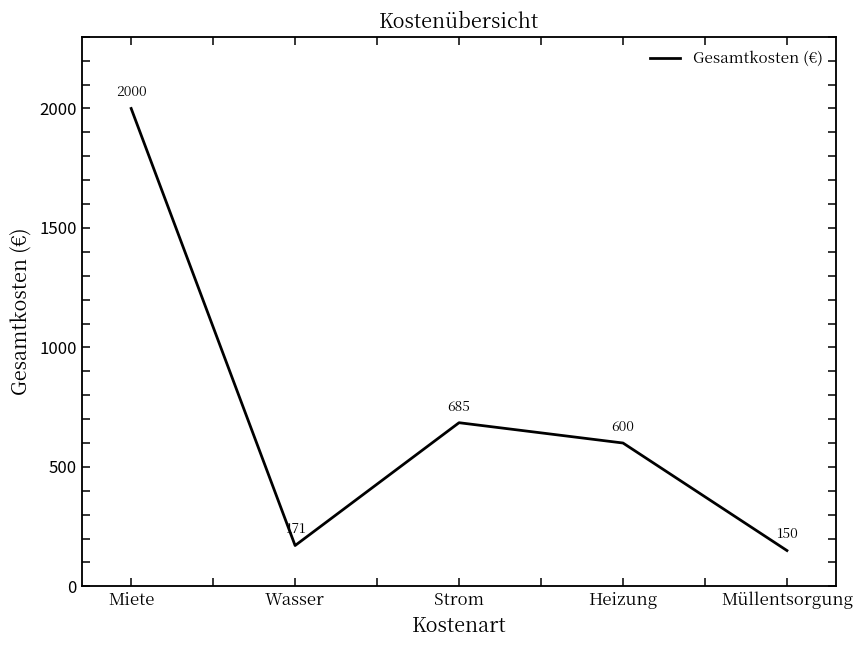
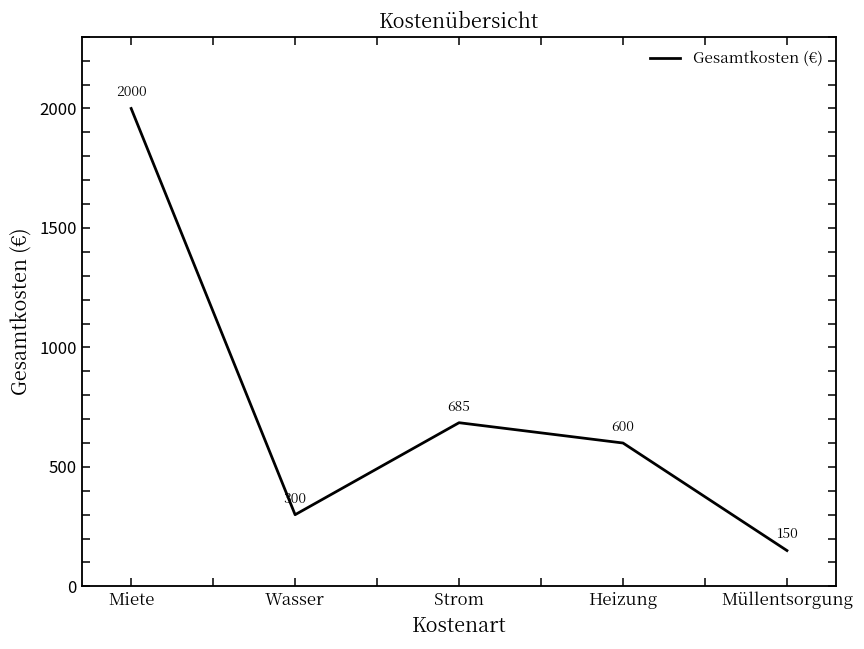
Wasser: 171 -> 300
